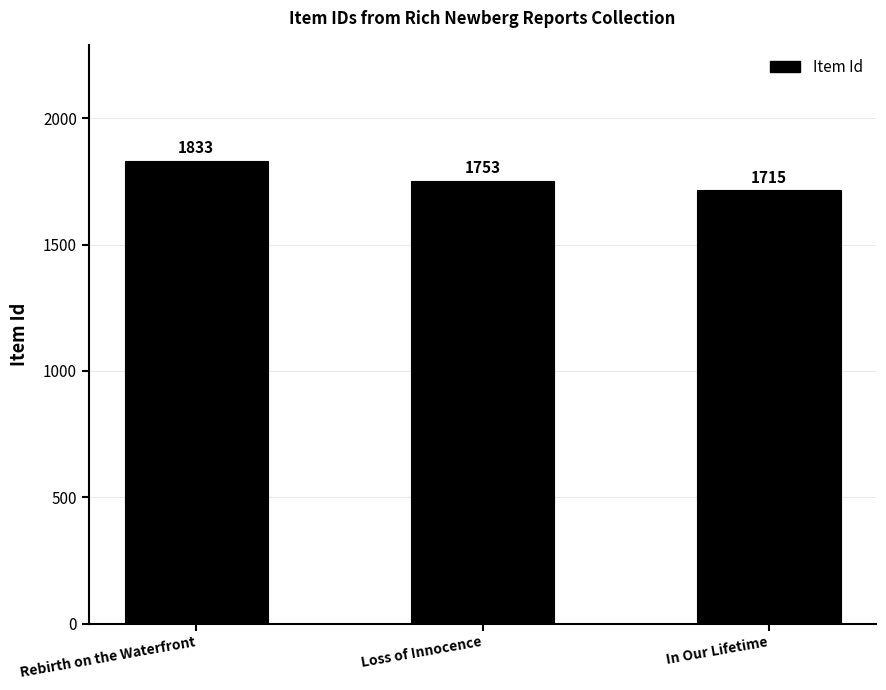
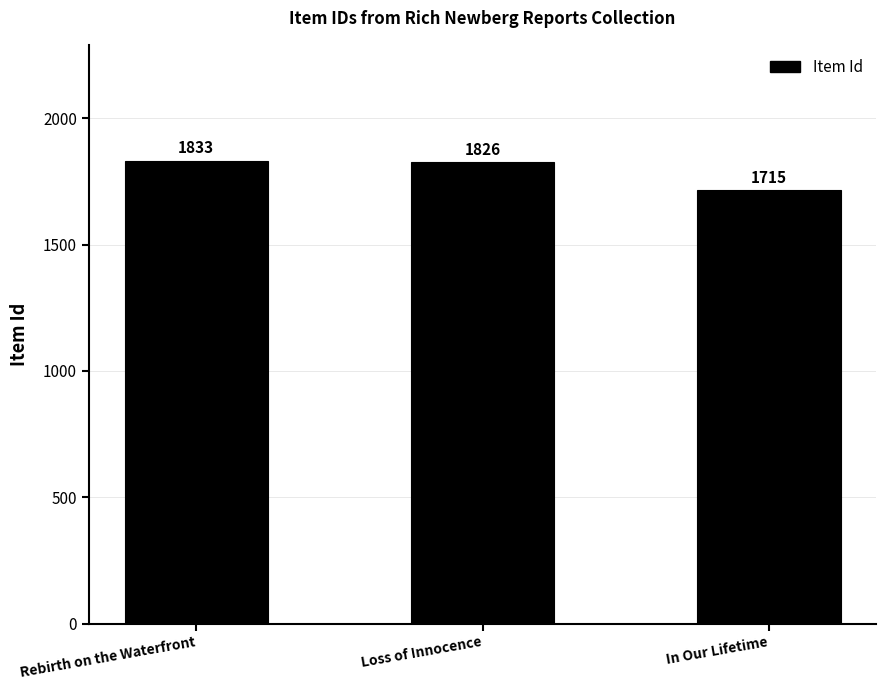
Loss of Innocence: 1753 -> 1826
